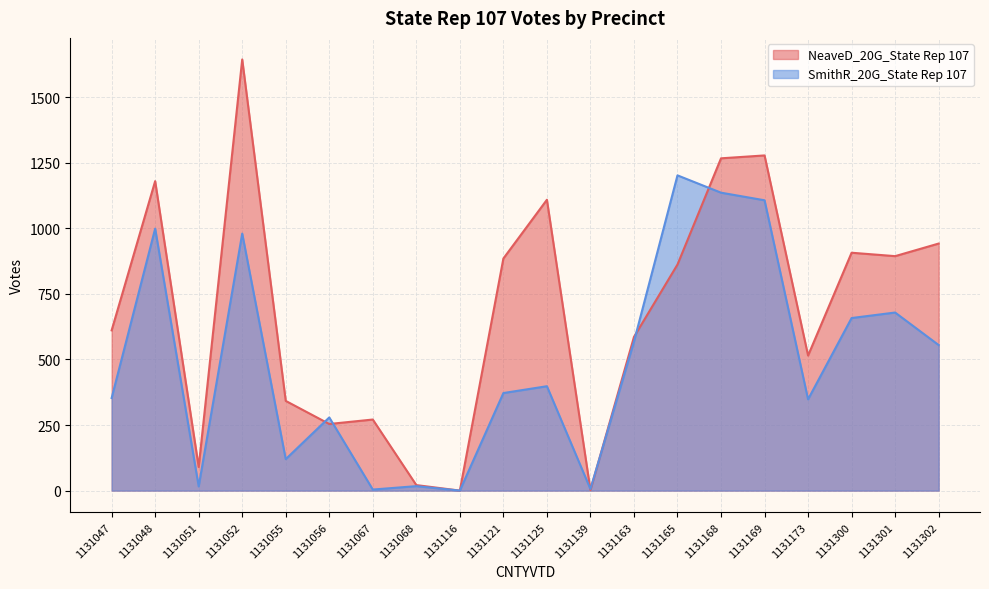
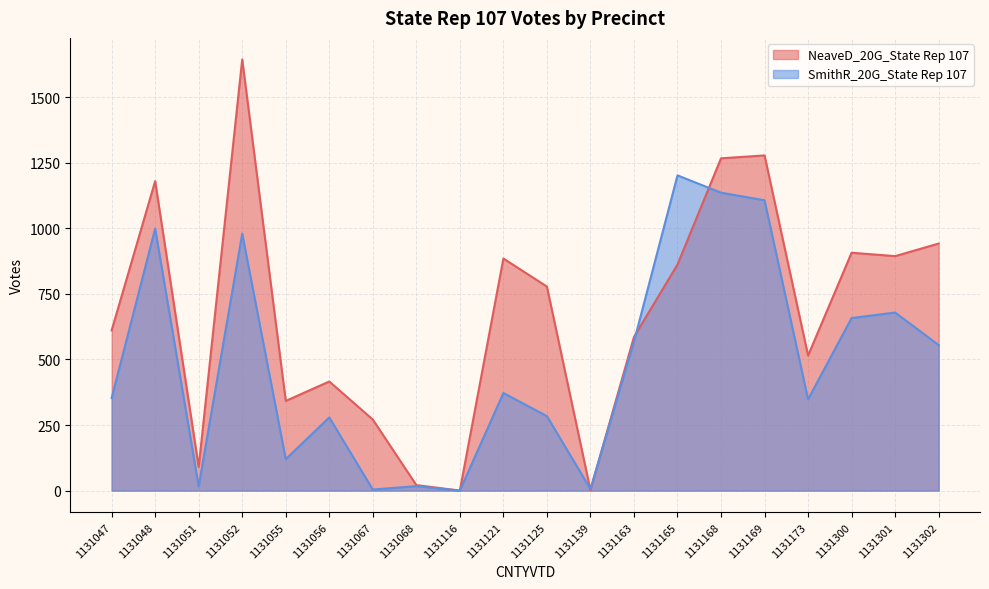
NeaveD_20G_State Rep 107, 1131056: 250 -> 420
NeaveD_20G_State Rep 107, 1131125: 1110 -> 780
SmithR_20G_State Rep 107, 1131125: 400 -> 280
